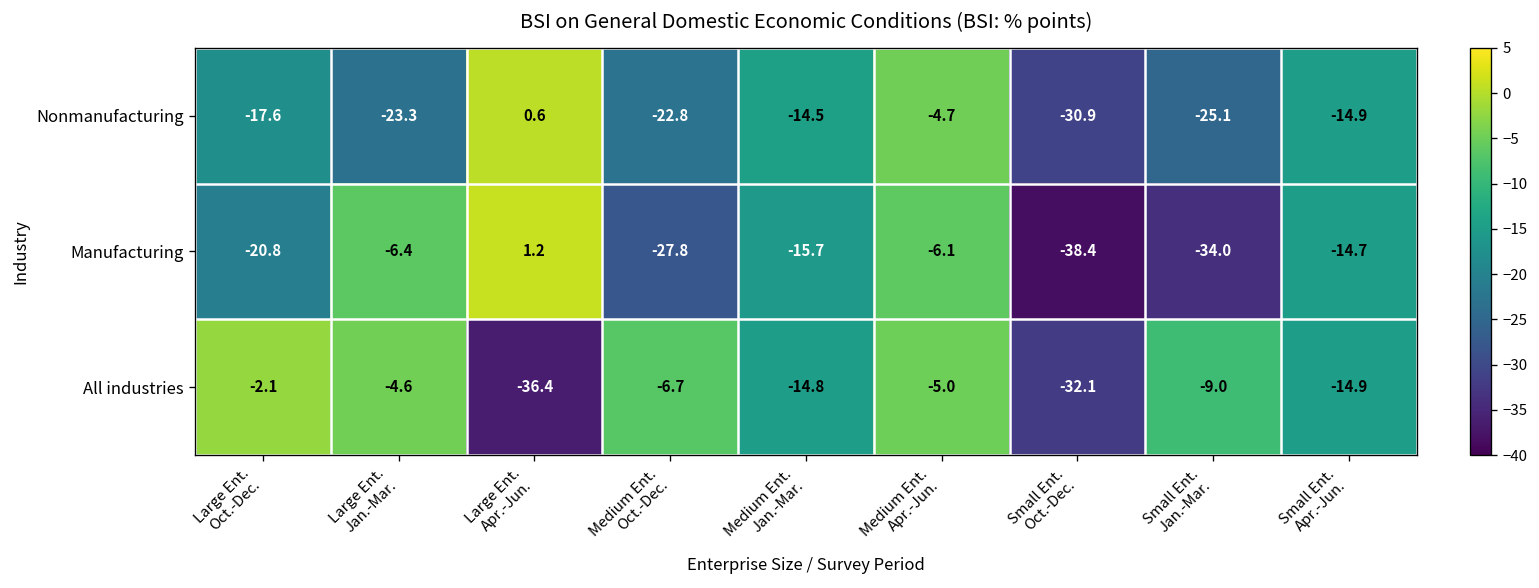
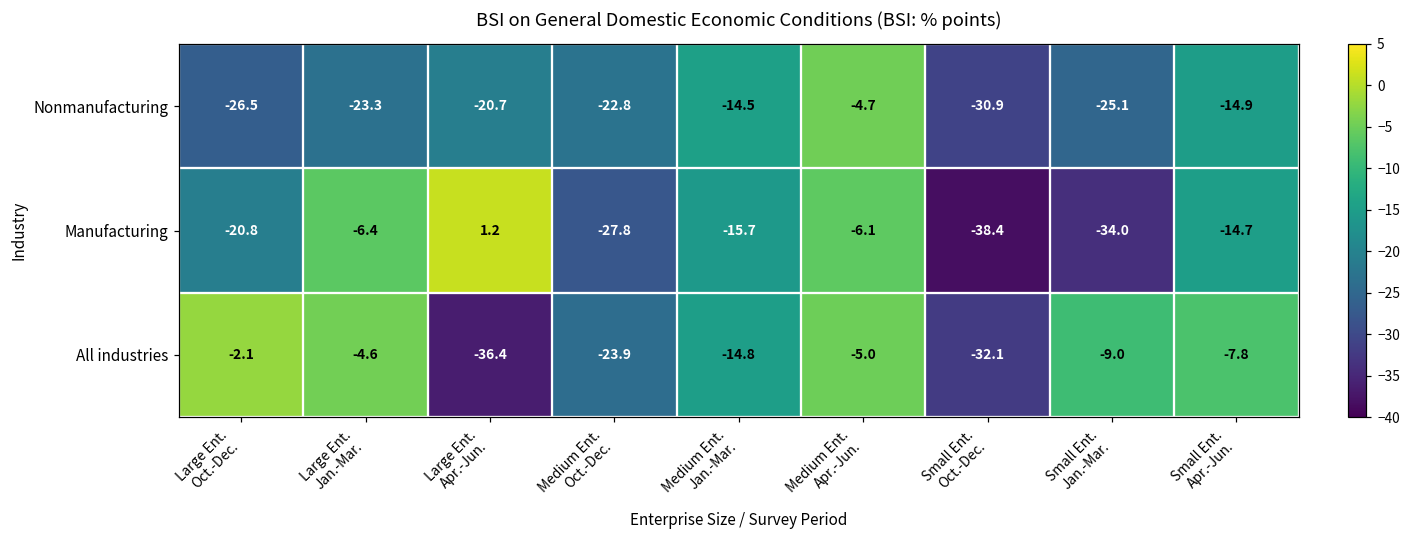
Nonmanufacturing, Large Ent. Oct.-Dec.: -17.6 -> -26.5
Nonmanufacturing, Large Ent. Apr.-Jun.: 0.6 -> -20.7
All industries, Medium Ent. Oct.-Dec.: -6.7 -> -23.9
All industries, Small Ent. Apr.-Jun.: -14.9 -> -7.8
